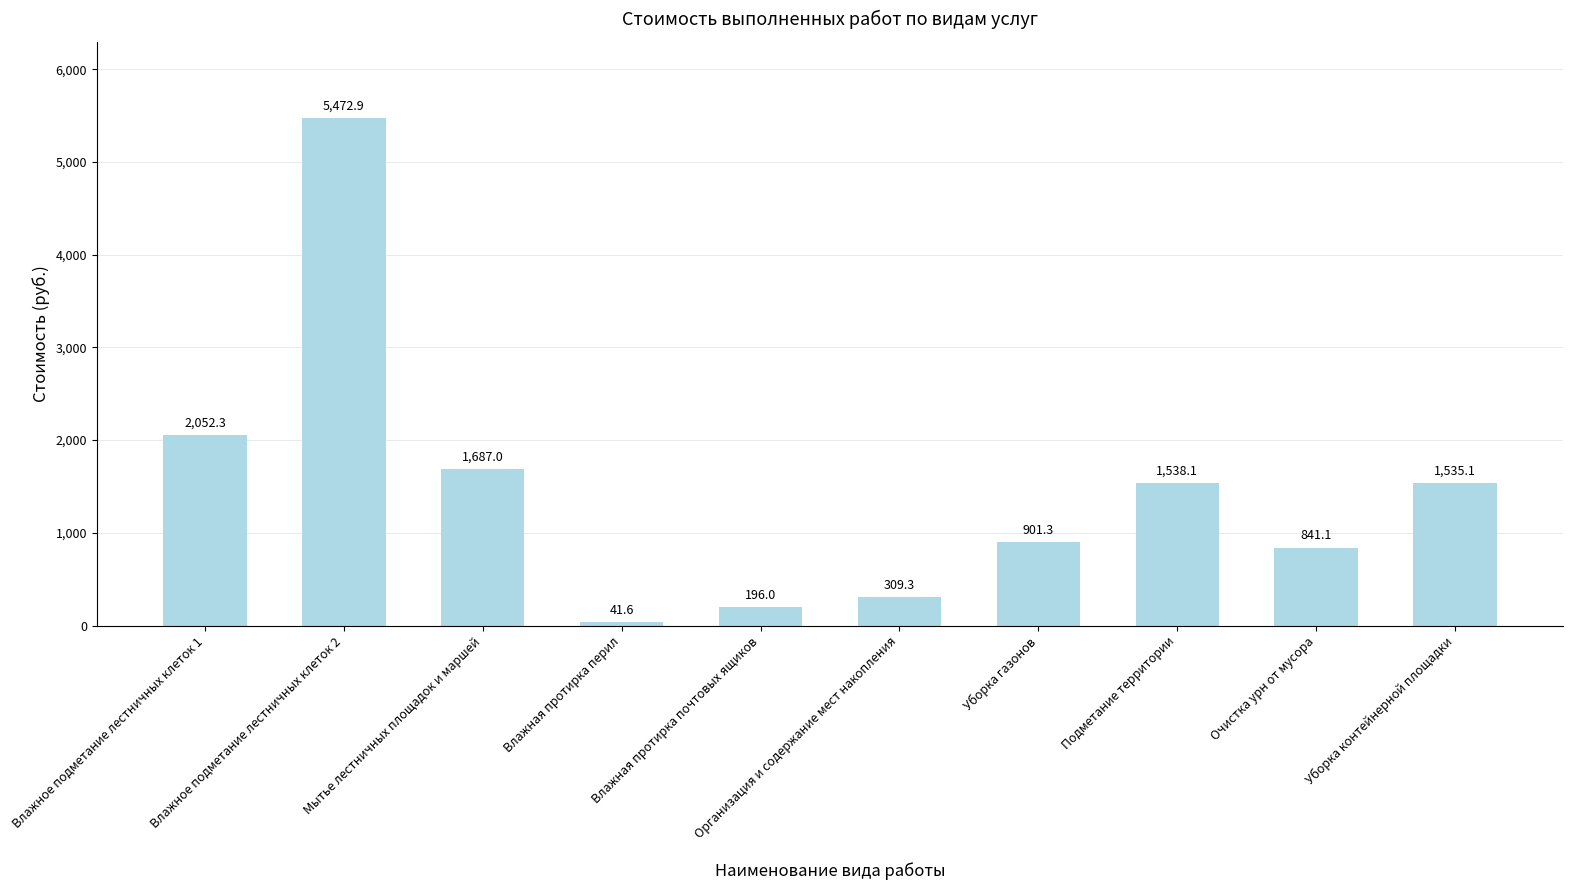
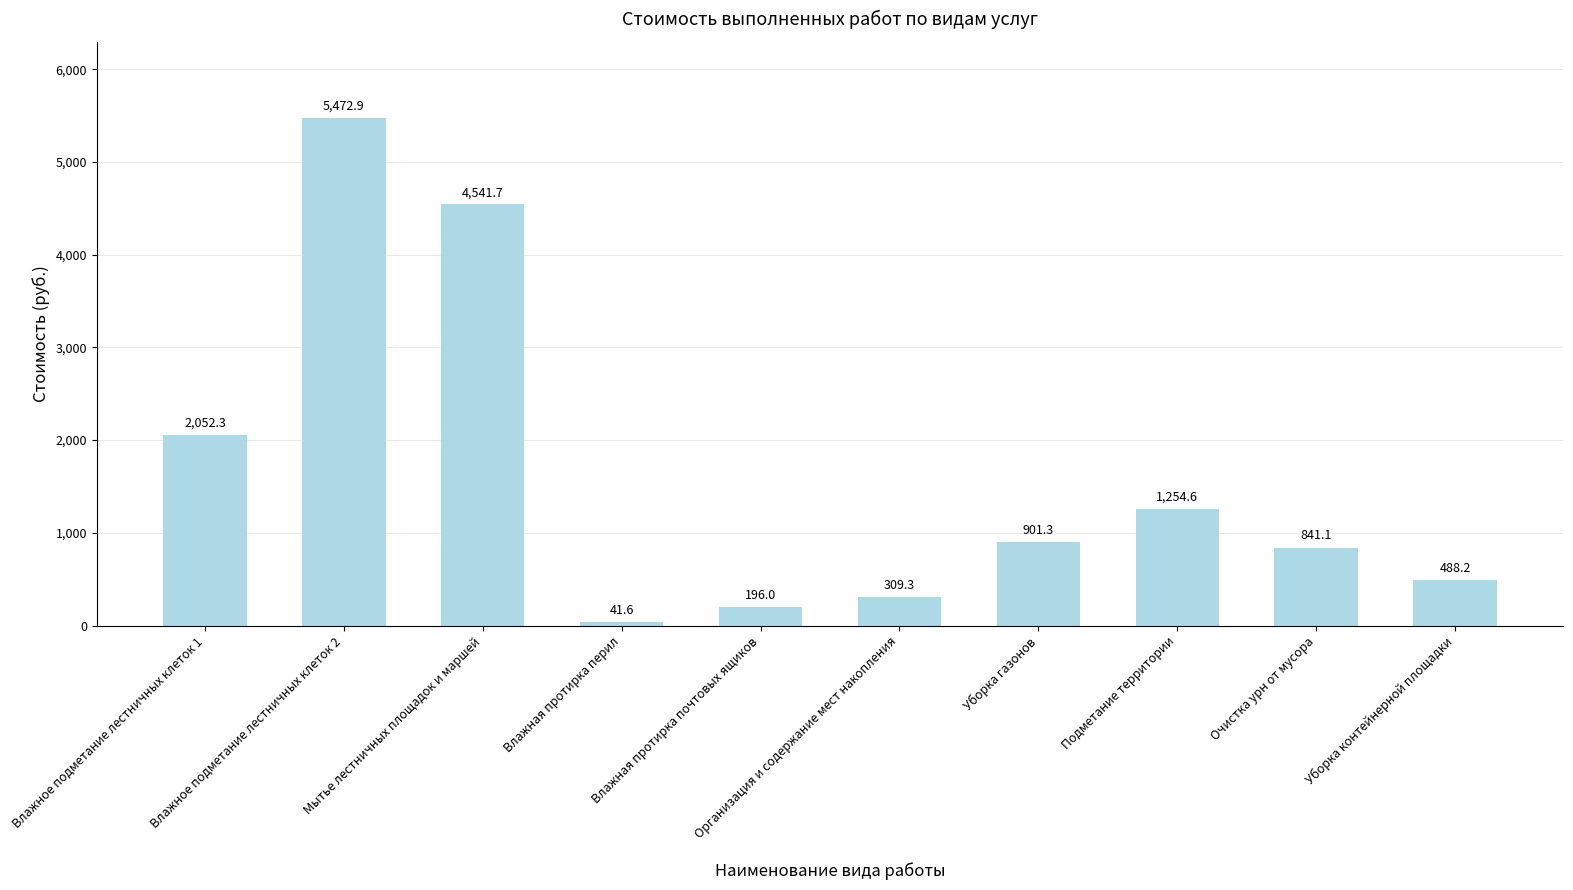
Мытье лестничных площадок и маршей: 1,687.0 -> 4,541.7
Подметание территории: 1,538.1 -> 1,254.6
Уборка контейнерной площадки: 1,535.1 -> 488.2
